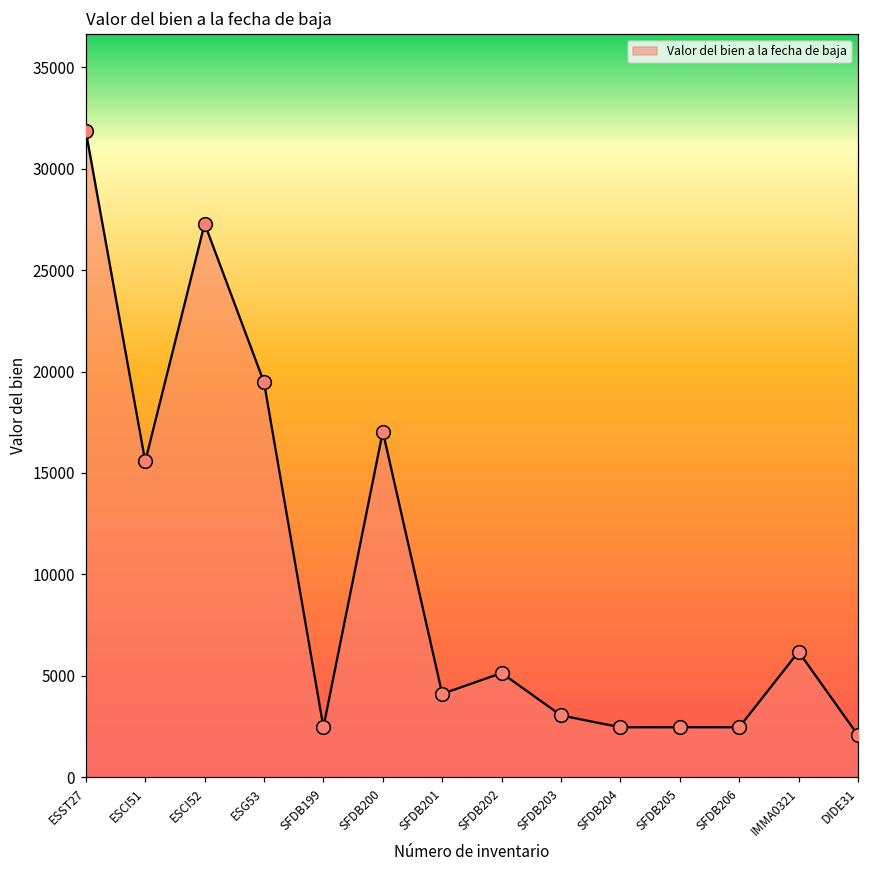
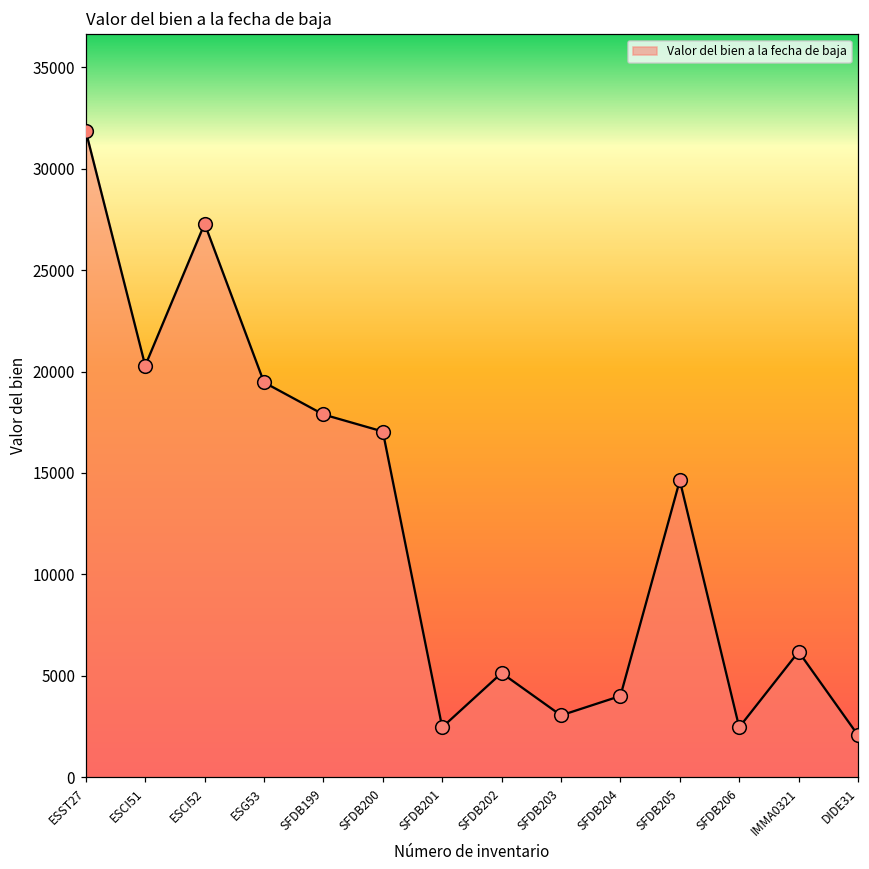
ESCI51: 15600 -> 20300
SFDB199: 2500 -> 17900
SFDB201: 4100 -> 2500
SFDB204: 2500 -> 4000
SFDB205: 2500 -> 14600
